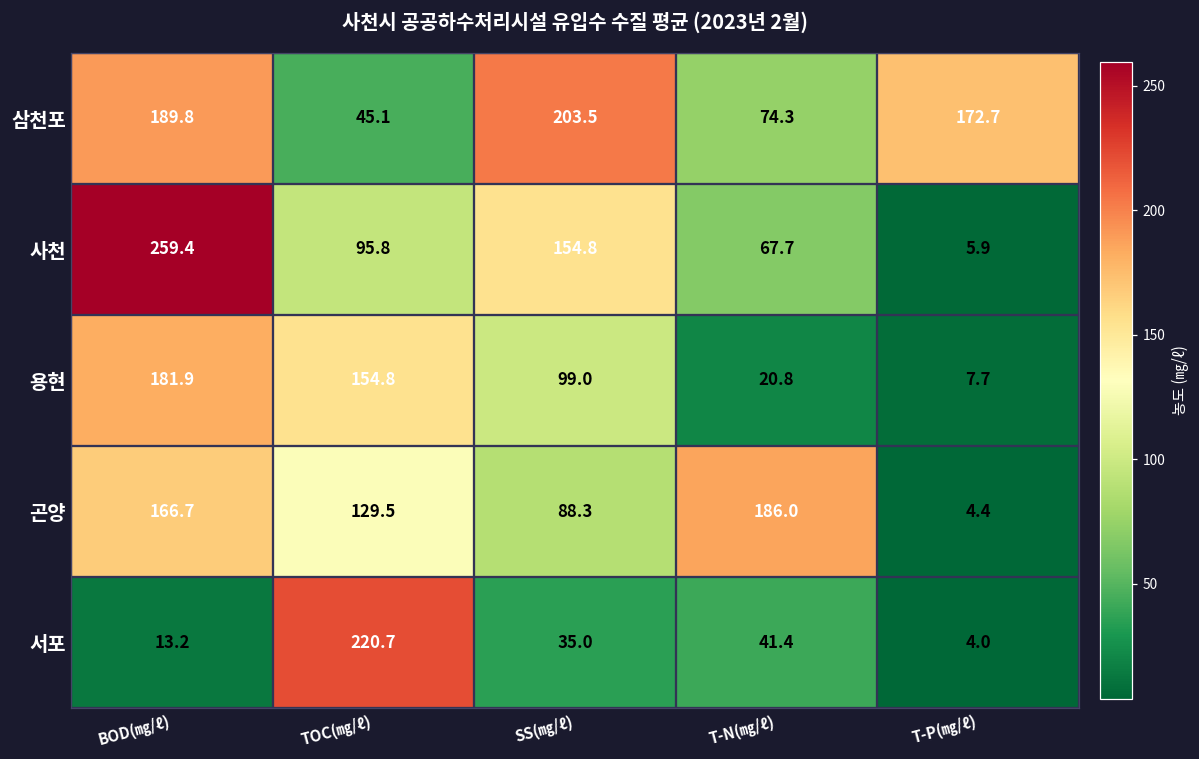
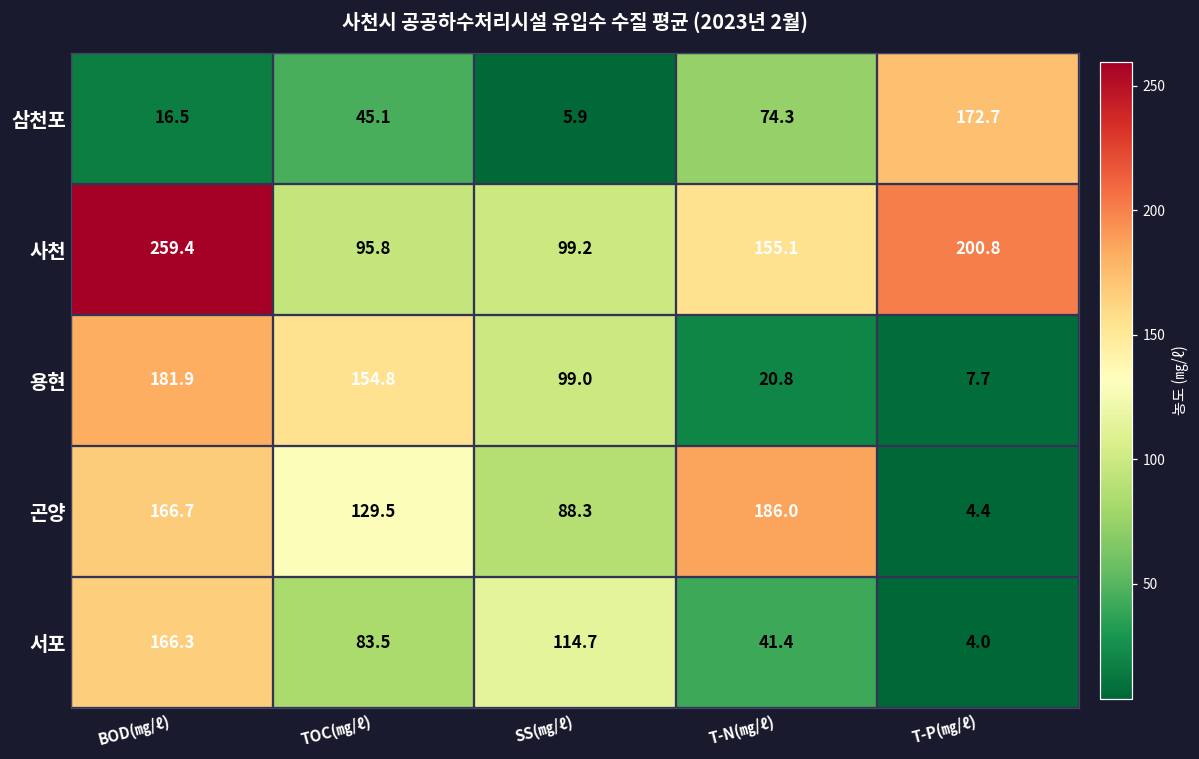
삼천포, BOD(㎎/ℓ): 189.8 -> 16.5
삼천포, SS(㎎/ℓ): 203.5 -> 5.9
사천, SS(㎎/ℓ): 154.8 -> 99.2
사천, T-N(㎎/ℓ): 67.7 -> 155.1
사천, T-P(㎎/ℓ): 5.9 -> 200.8
서포, BOD(㎎/ℓ): 13.2 -> 166.3
서포, TOC(㎎/ℓ): 220.7 -> 83.5
서포, SS(㎎/ℓ): 35.0 -> 114.7
